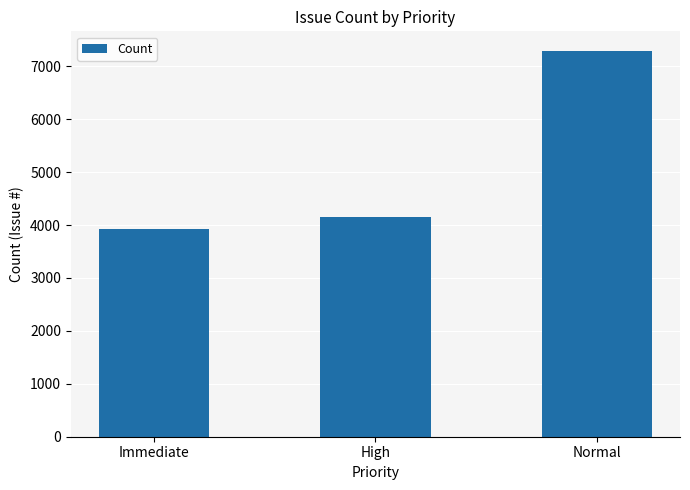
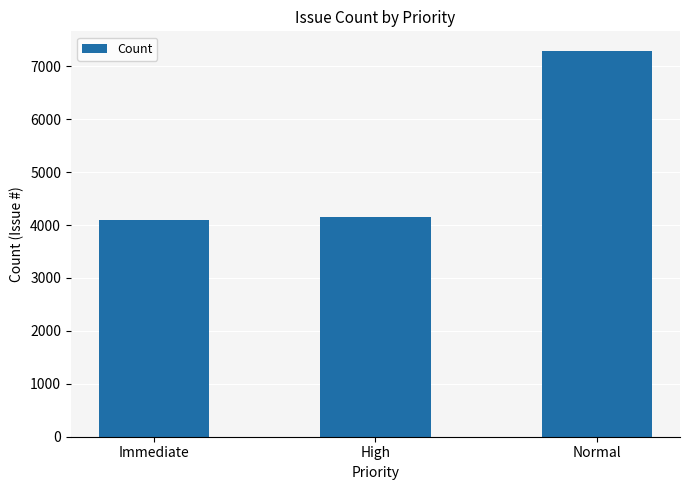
Immediate: 3900 -> 4100
